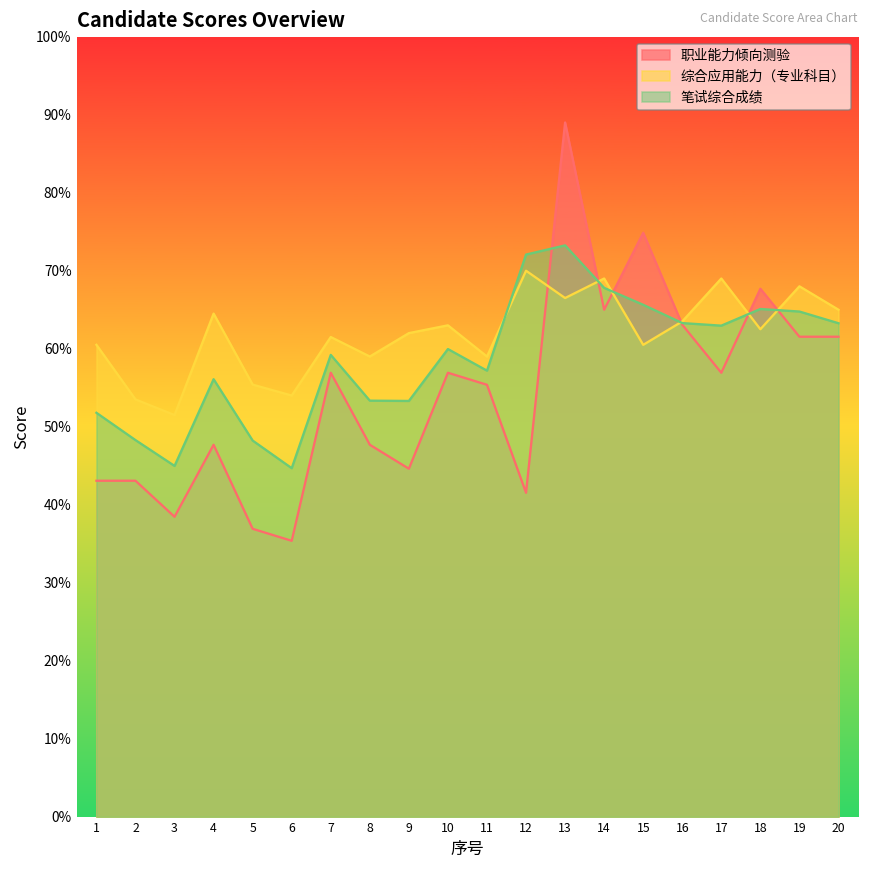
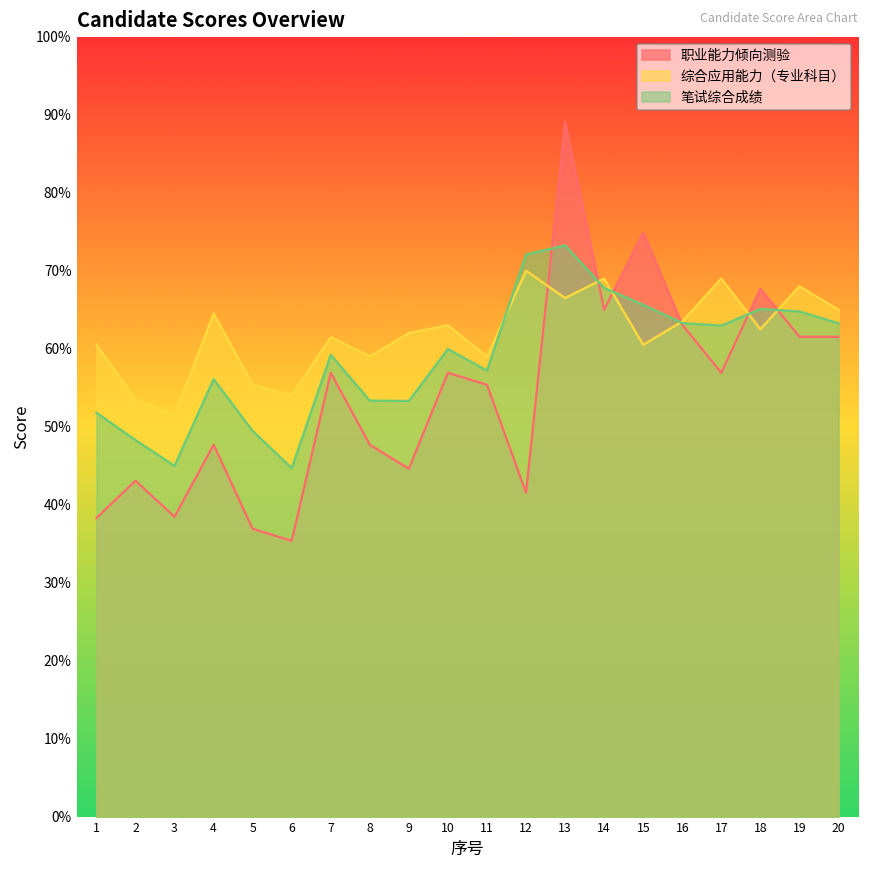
职业能力倾向测验, 1: 43% -> 38%
笔试综合成绩, 5: 48% -> 49%
